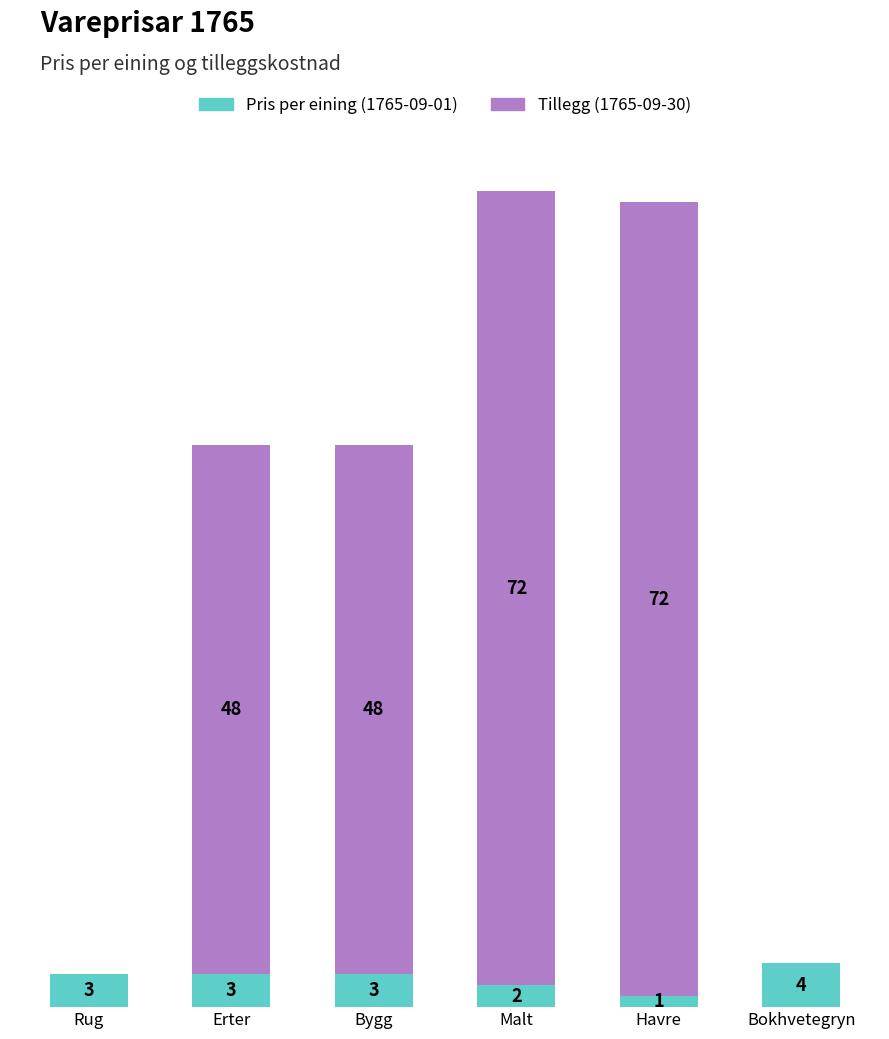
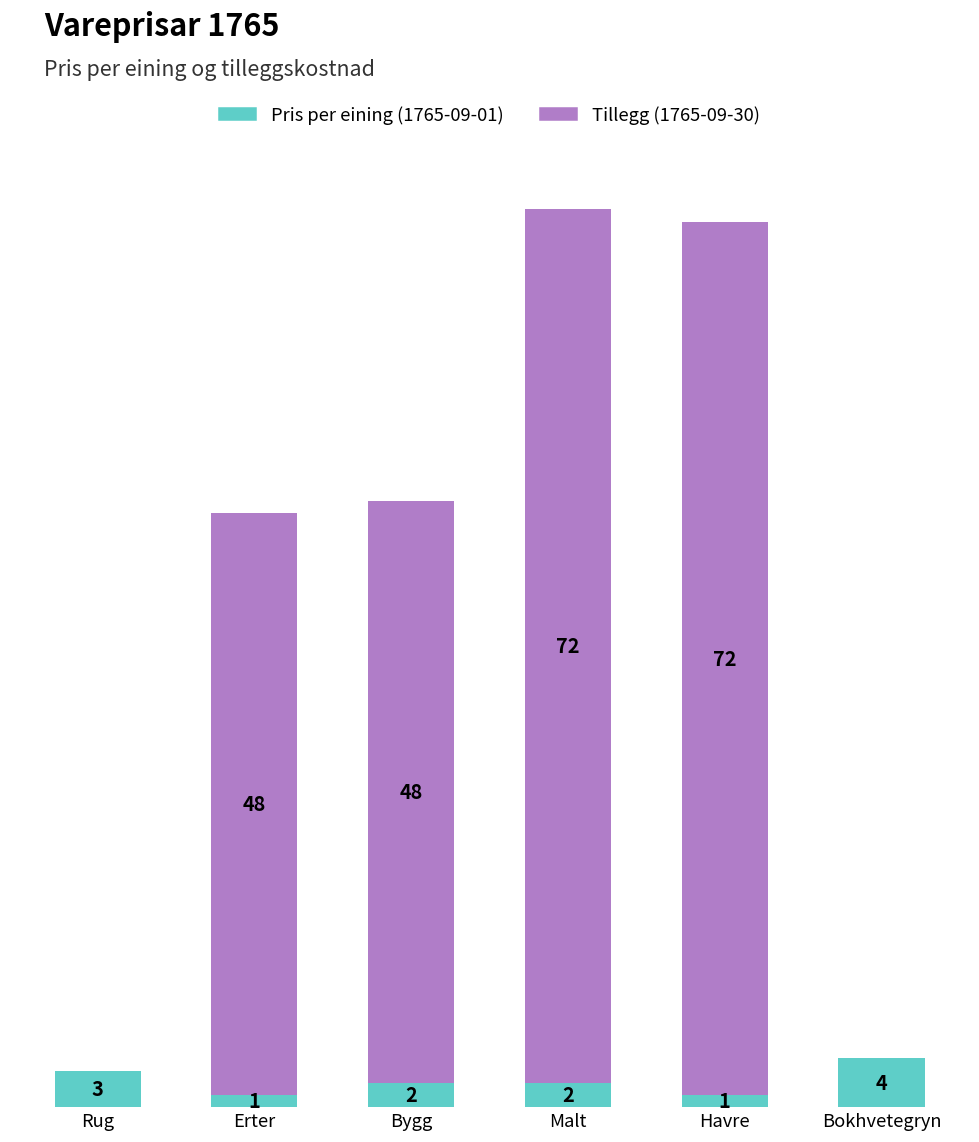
Pris per eining (1765-09-01), Erter: 3 -> 1
Pris per eining (1765-09-01), Bygg: 3 -> 2
